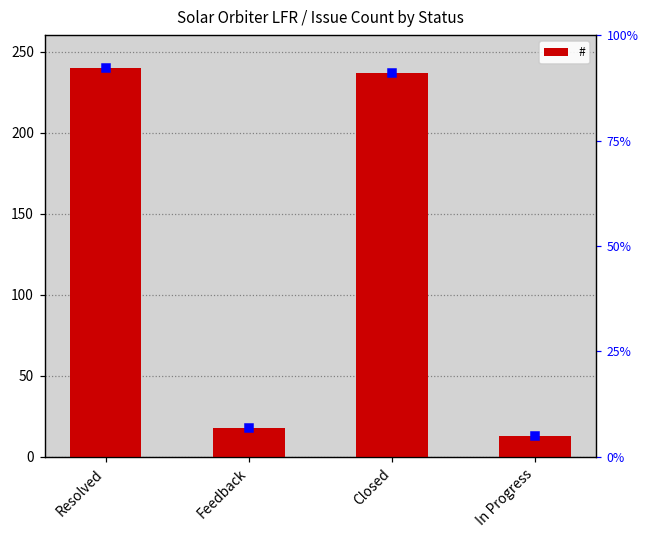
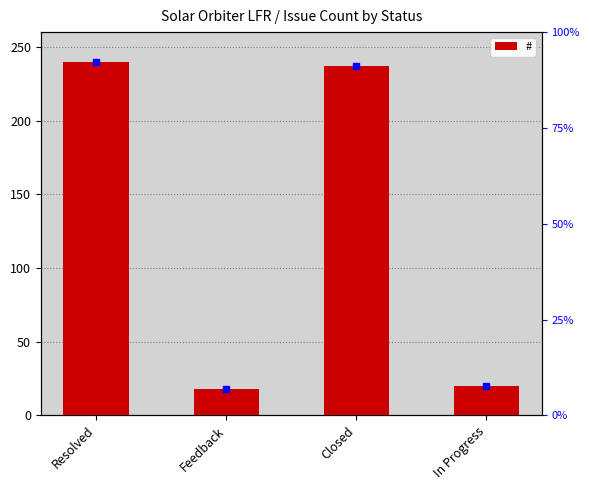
#, In Progress: 13 -> 20
